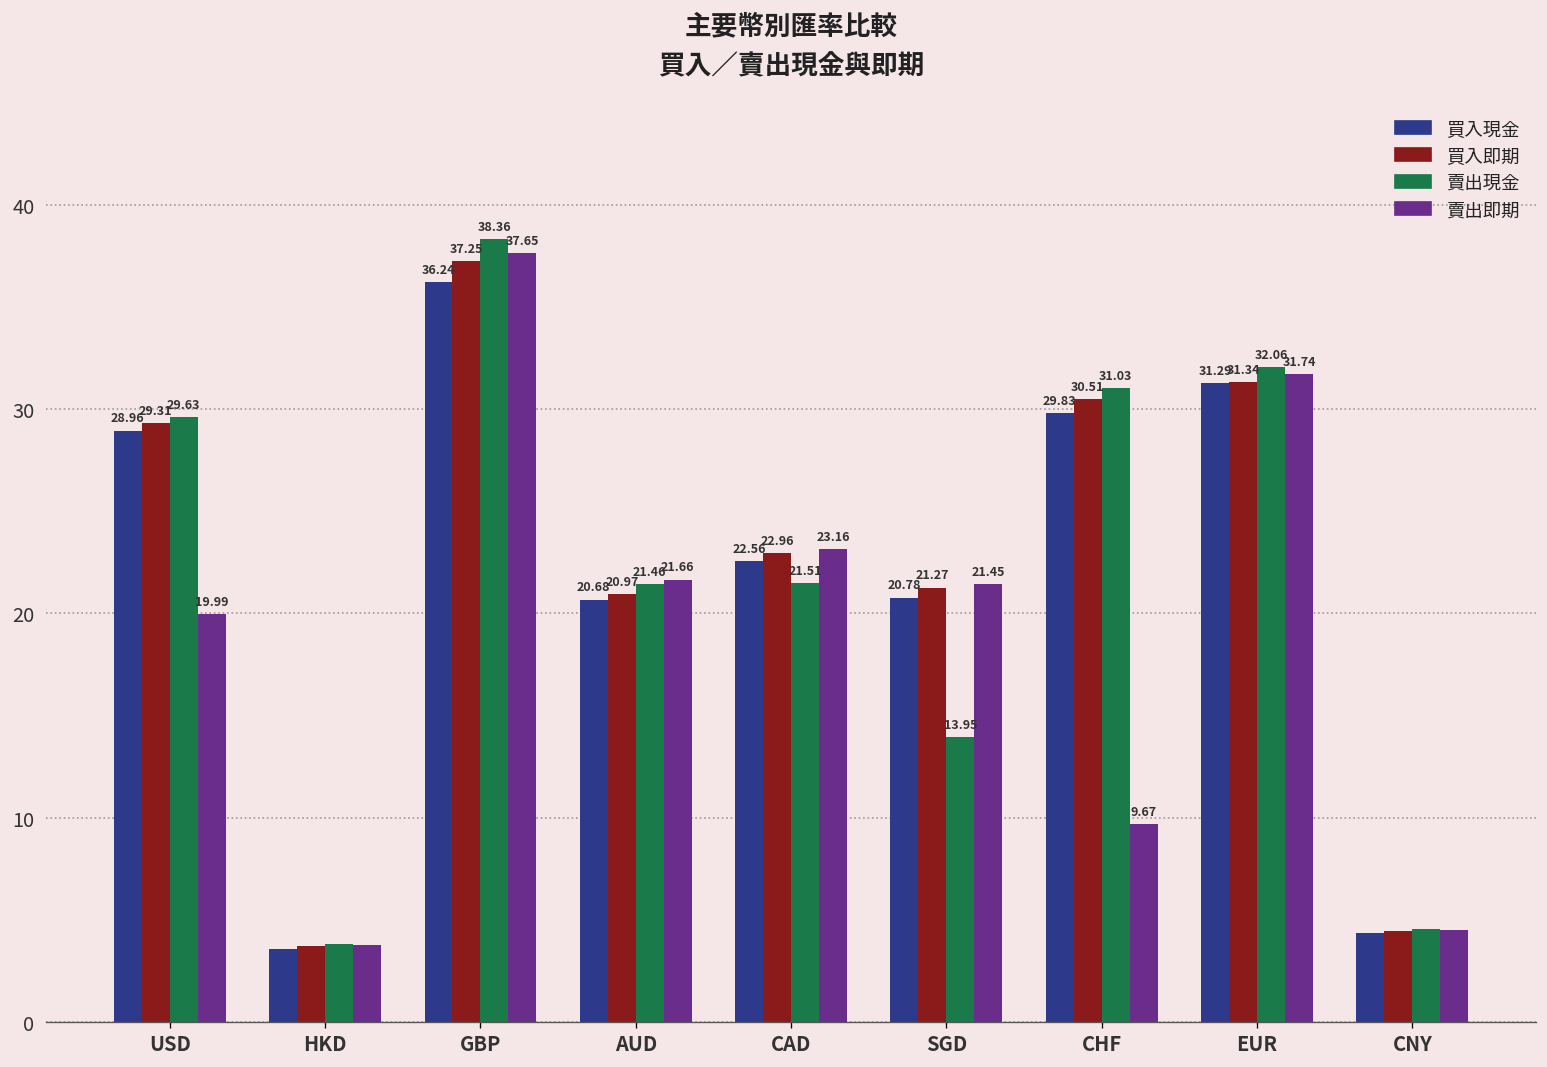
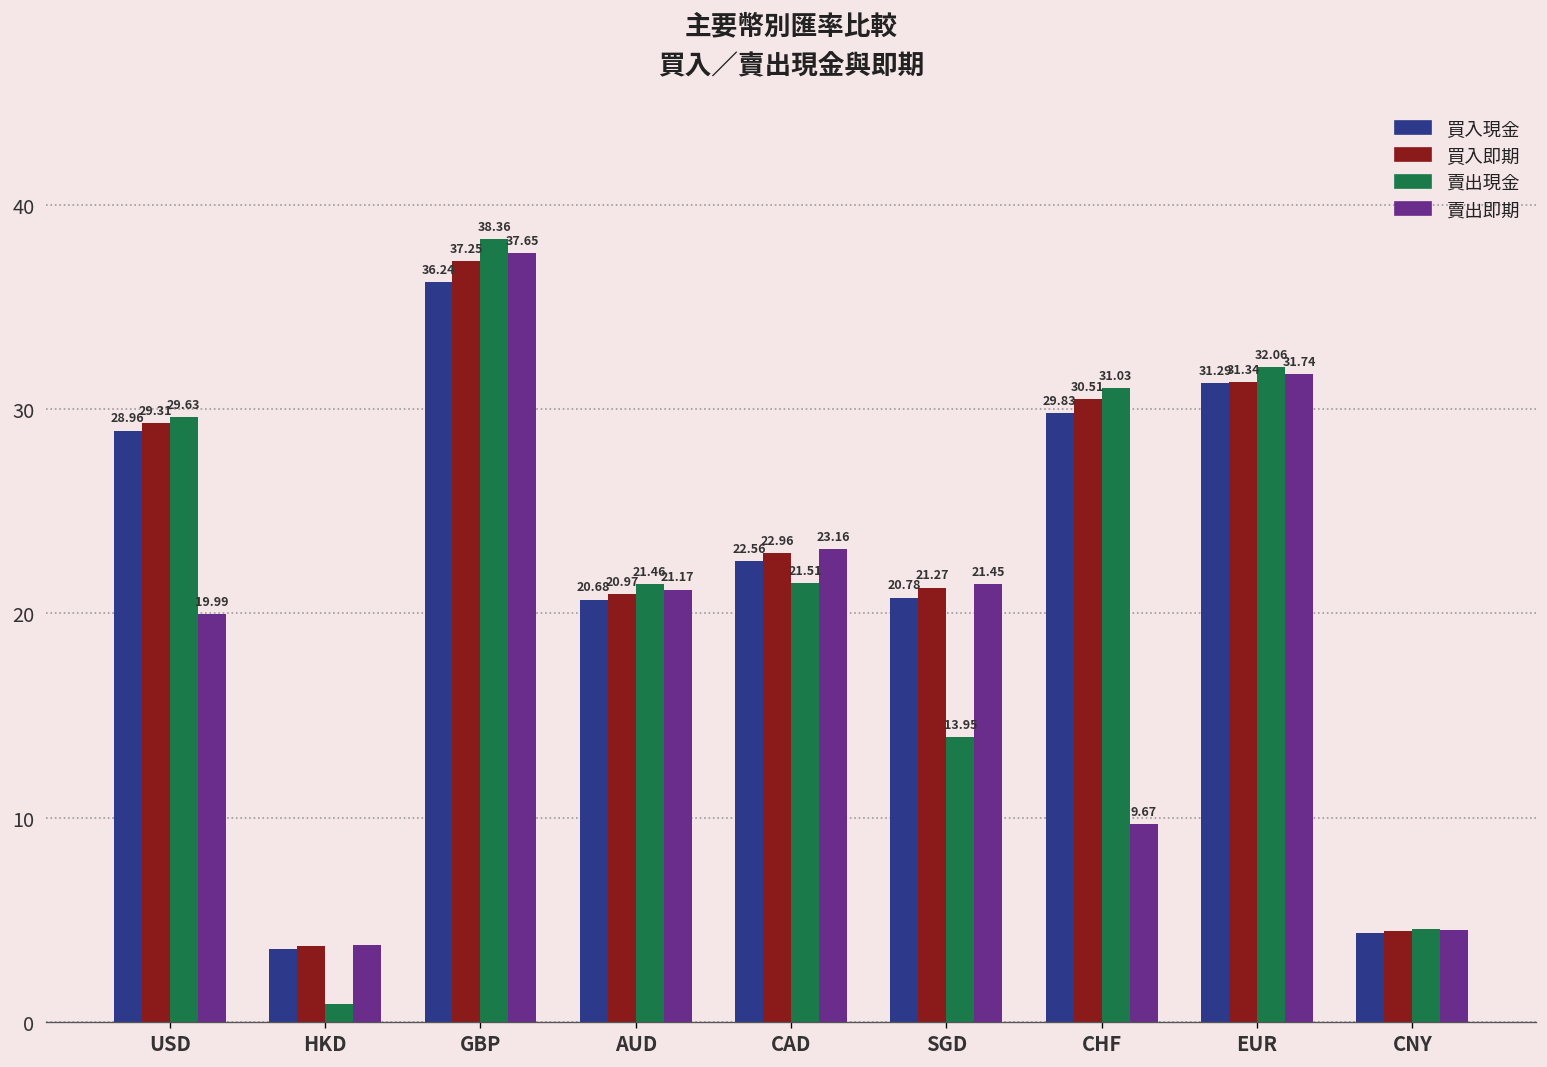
賣出現金, HKD: 3.8 -> 0.9
賣出即期, AUD: 21.66 -> 21.17
